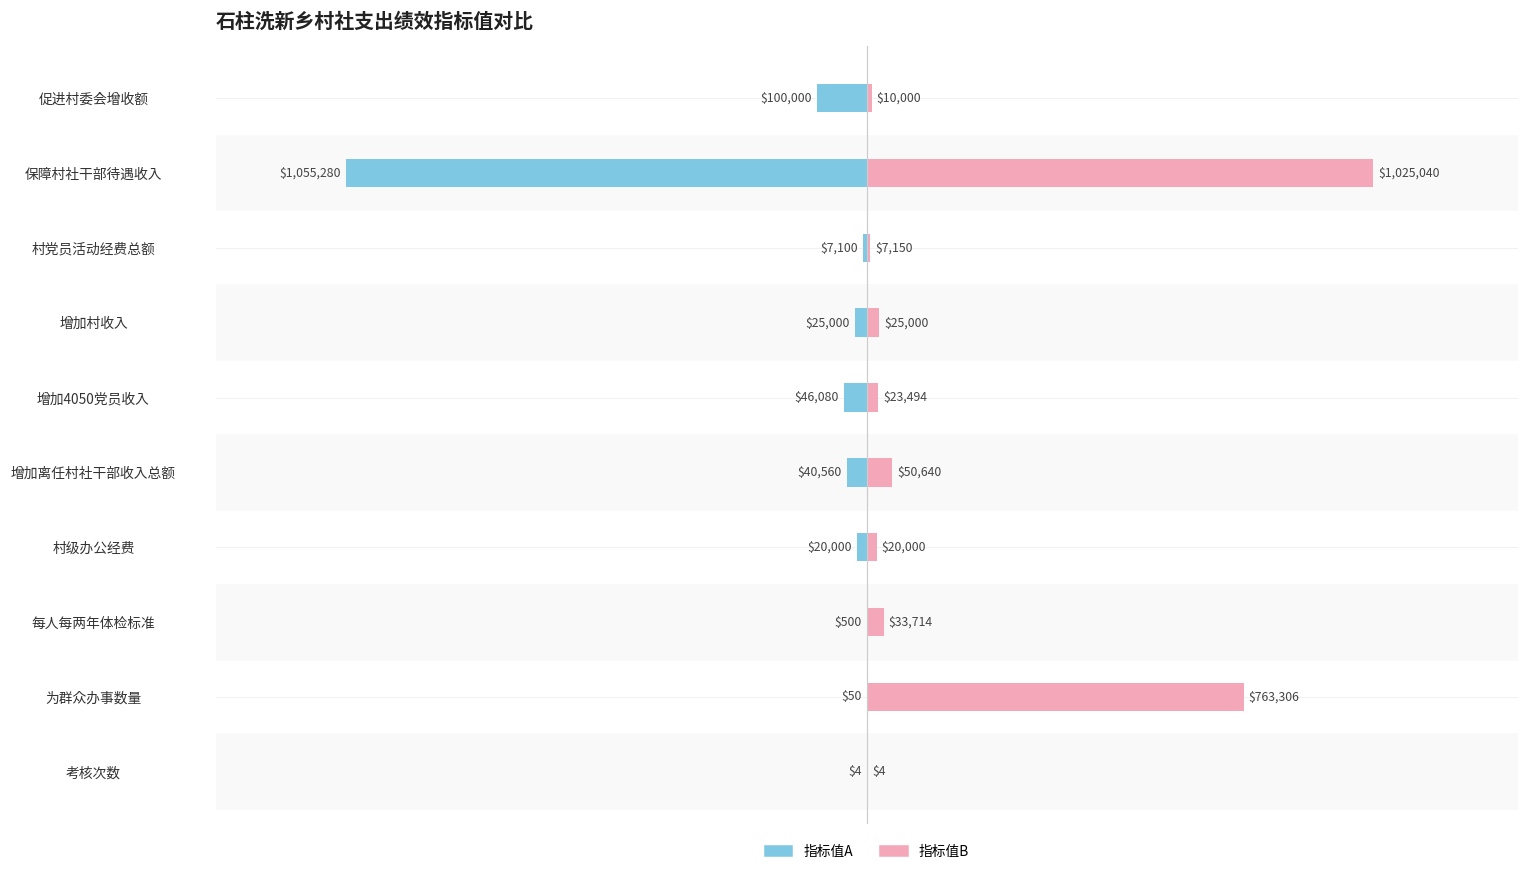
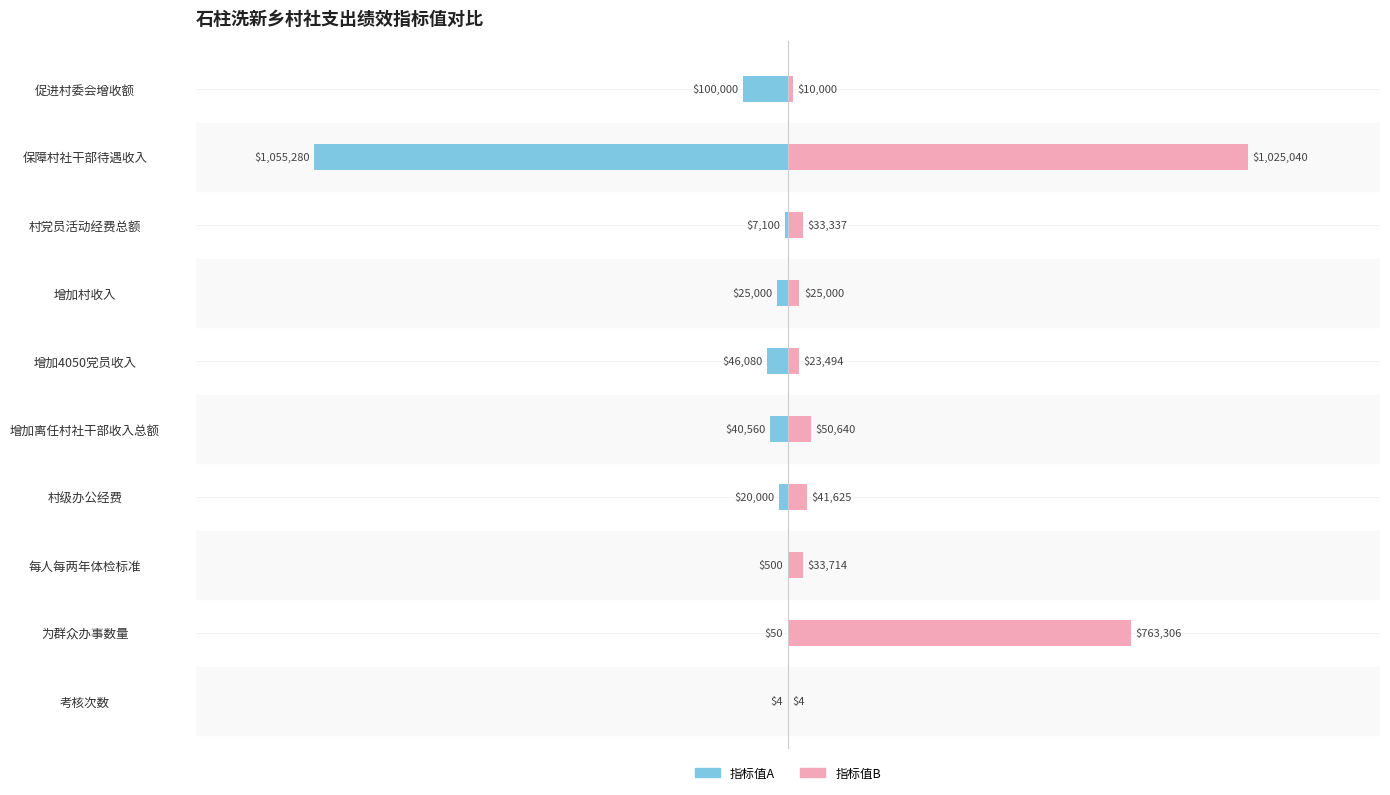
指标值B, 村党员活动经费总额: $7,150 -> $33,337
指标值B, 村级办公经费: $20,000 -> $41,625
